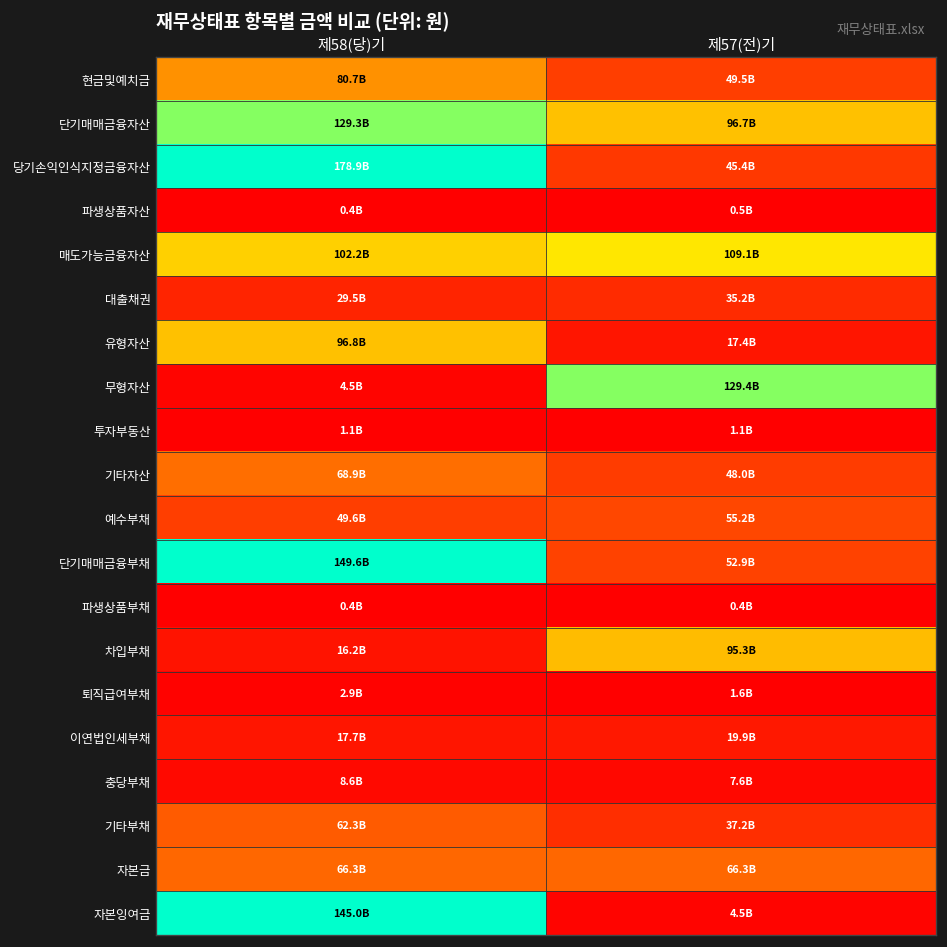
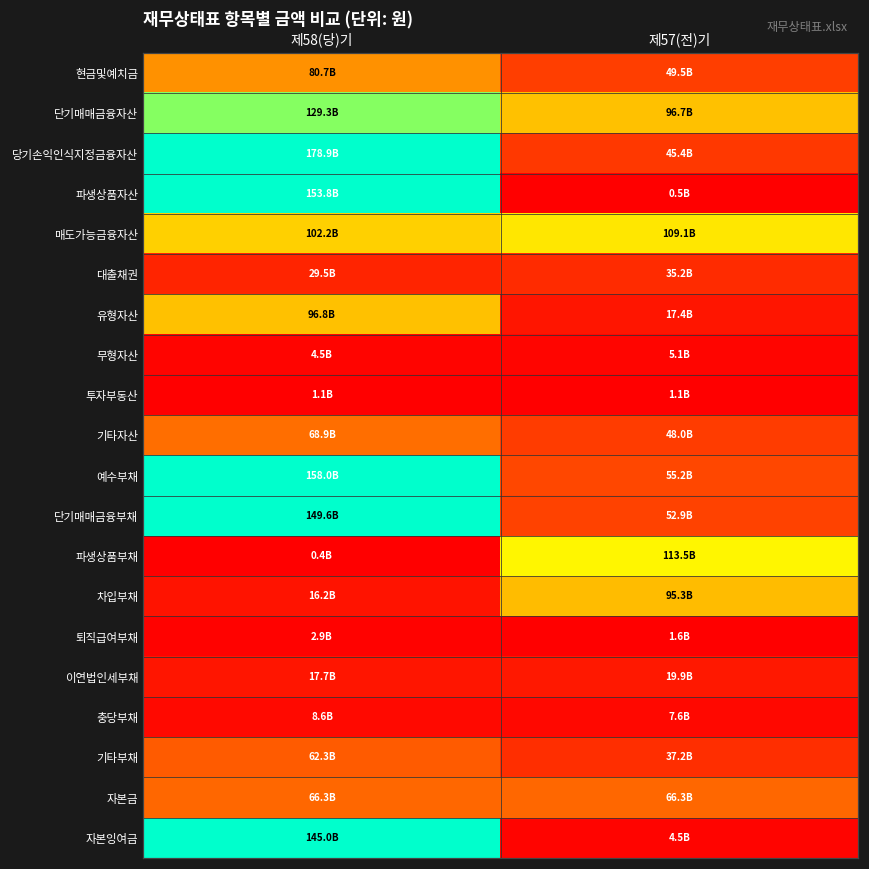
파생상품자산, 제58(당)기: 0.4B -> 153.8B
무형자산, 제57(전)기: 129.4B -> 5.1B
예수부채, 제58(당)기: 49.6B -> 158.0B
파생상품부채, 제57(전)기: 0.4B -> 113.5B
